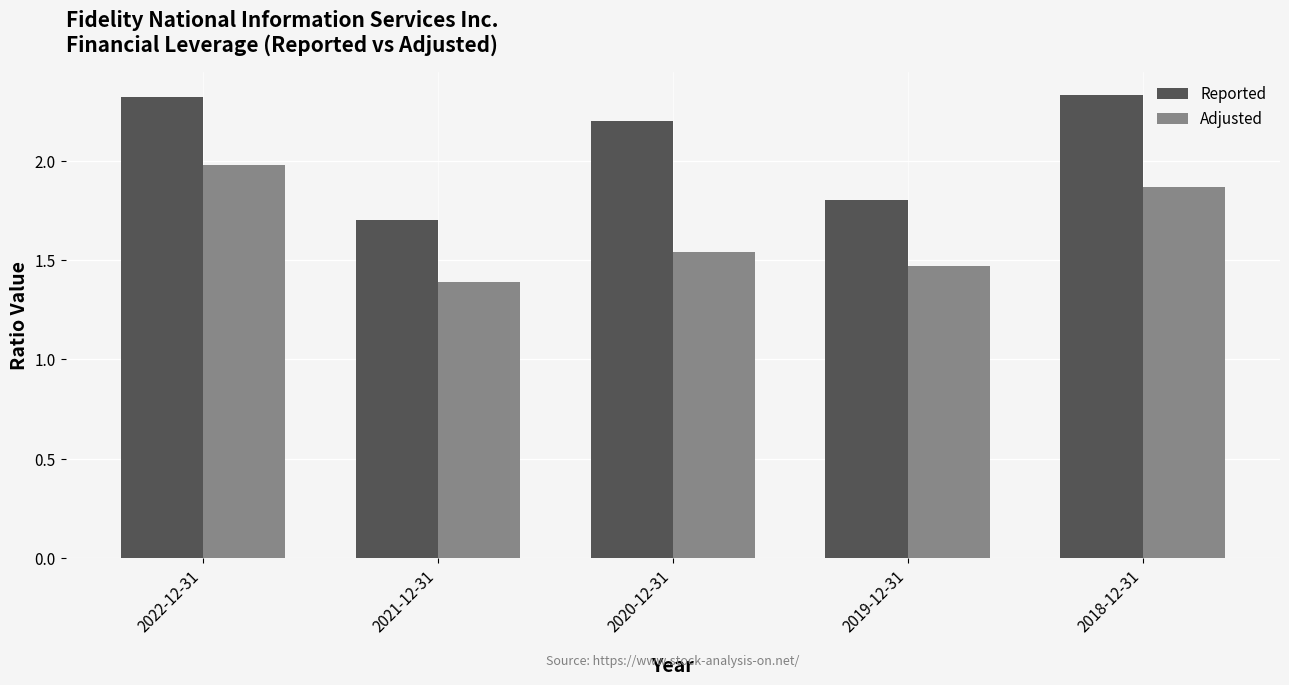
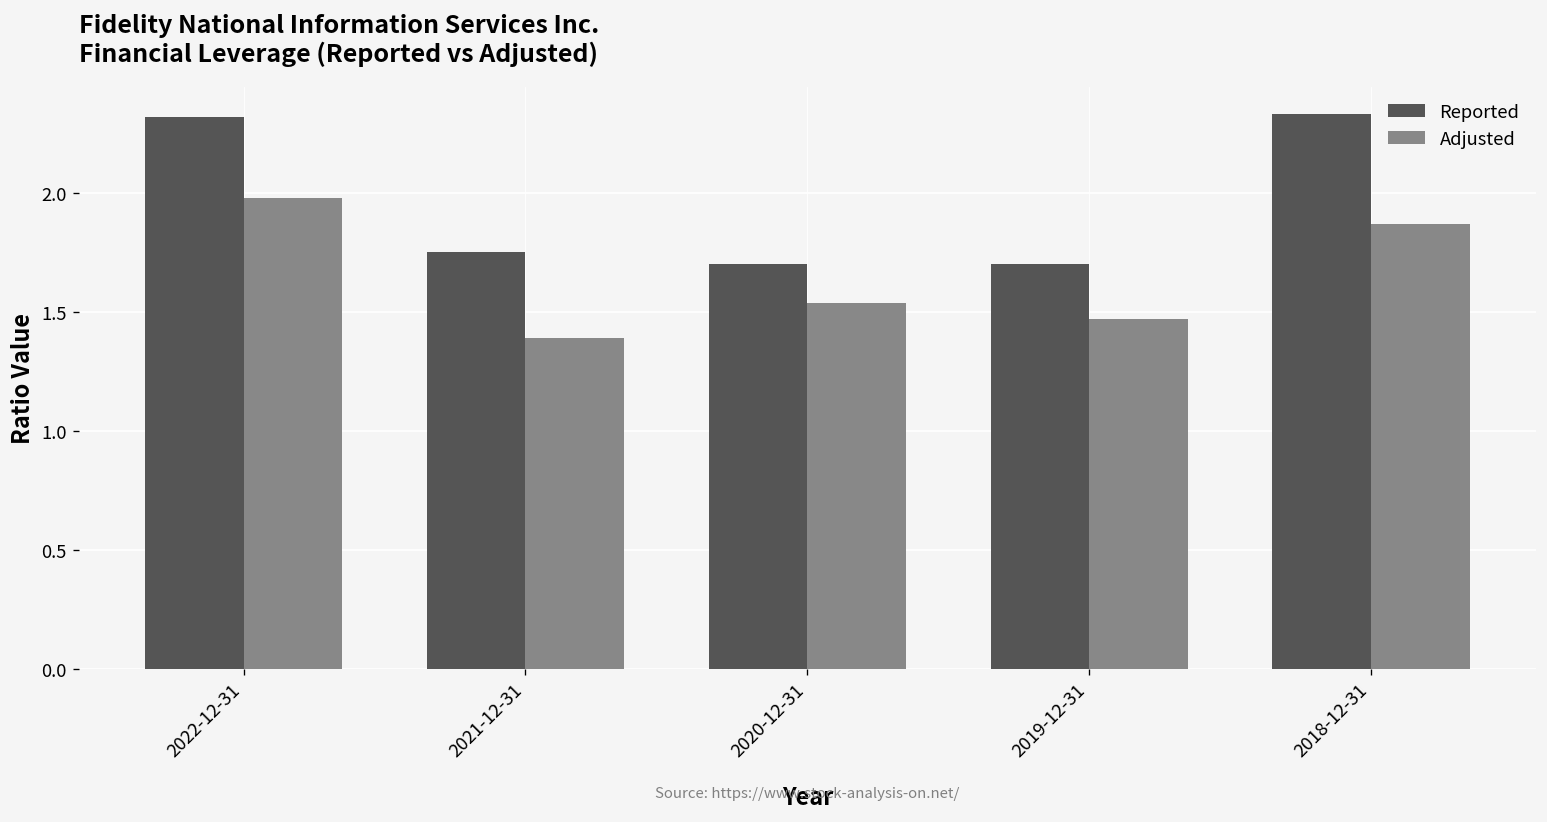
Reported, 2021-12-31: 1.70 -> 1.75
Reported, 2020-12-31: 2.2 -> 1.7
Reported, 2019-12-31: 1.8 -> 1.7
